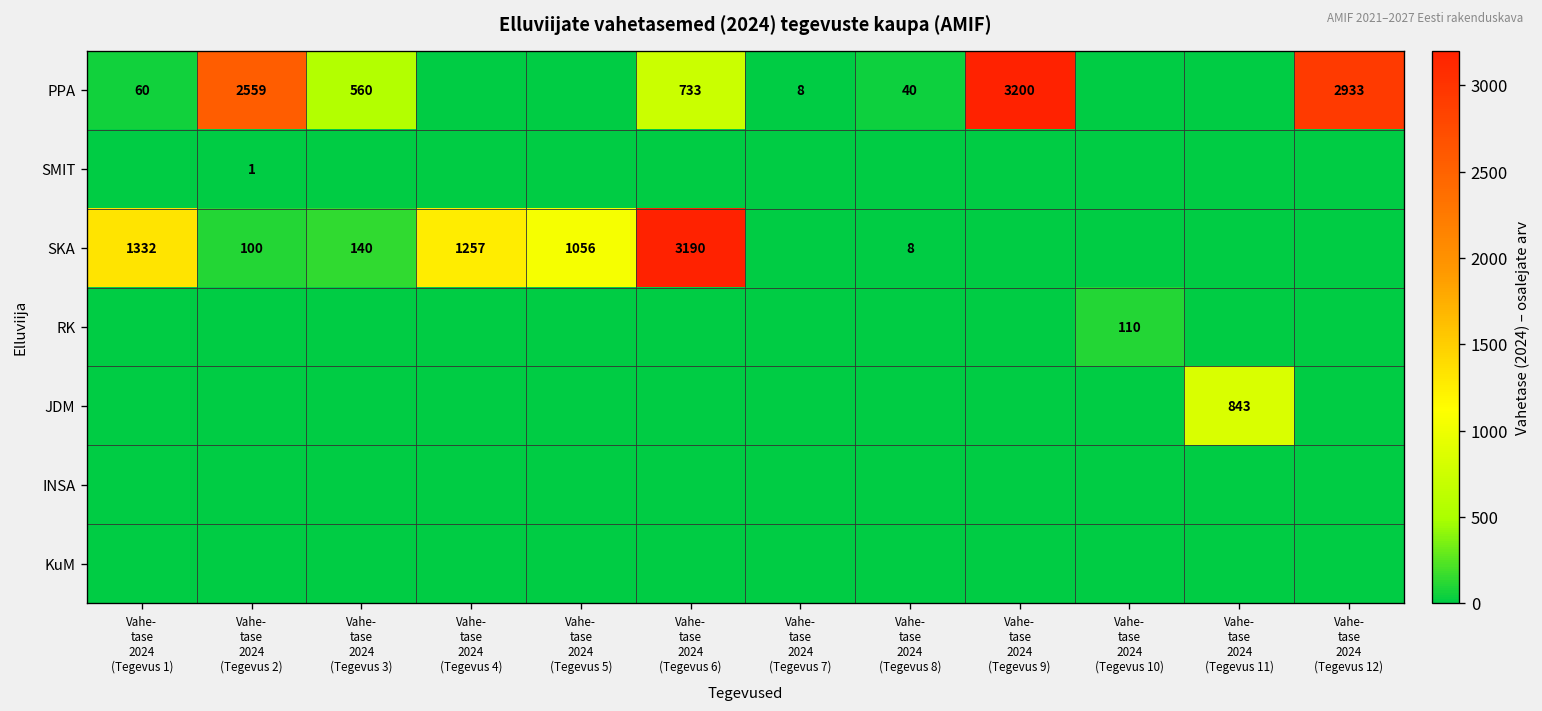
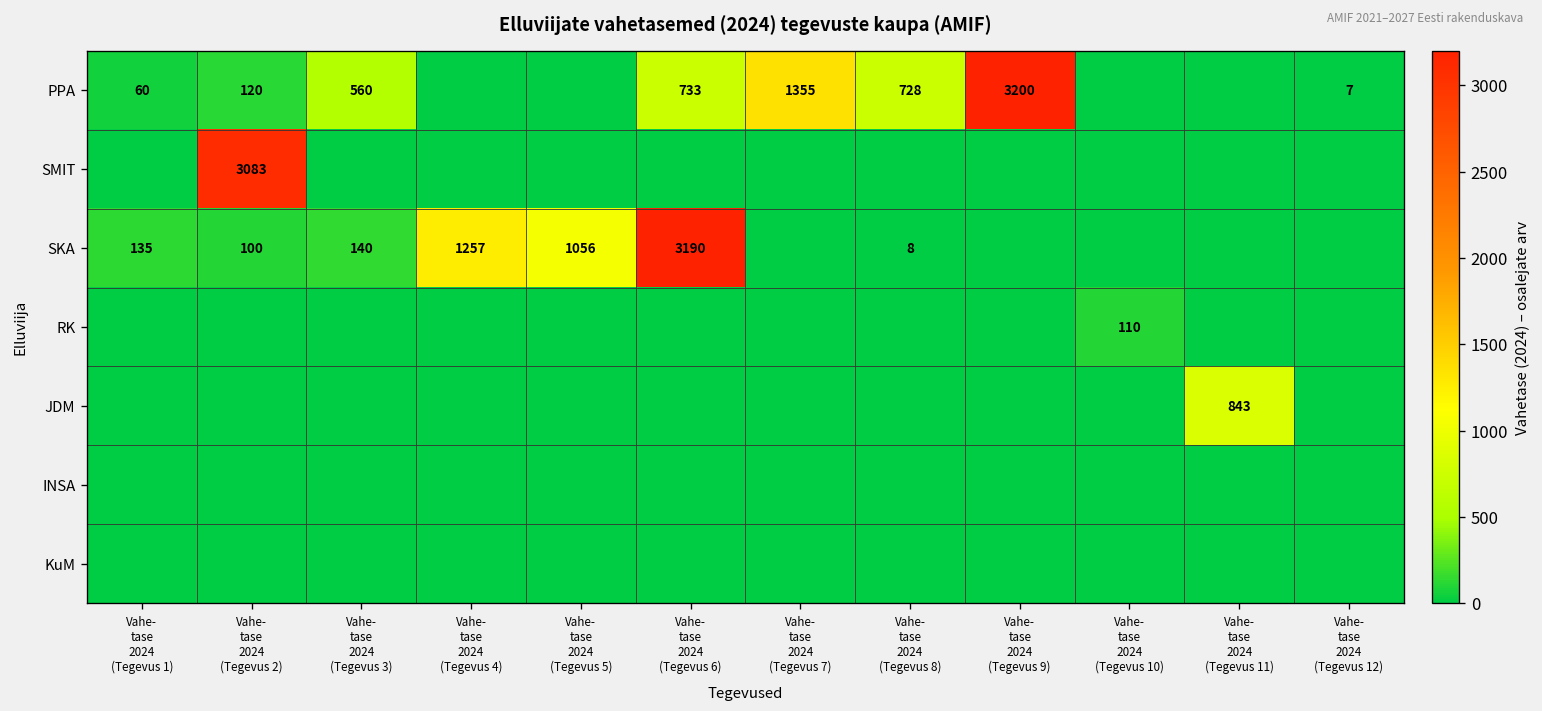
PPA, Vahe- tase 2024 (Tegevus 2): 2559 -> 120
PPA, Vahe- tase 2024 (Tegevus 7): 8 -> 1355
PPA, Vahe- tase 2024 (Tegevus 8): 40 -> 728
PPA, Vahe- tase 2024 (Tegevus 12): 2933 -> 7
SMIT, Vahe- tase 2024 (Tegevus 2): 1 -> 3083
SKA, Vahe- tase 2024 (Tegevus 1): 1332 -> 135
